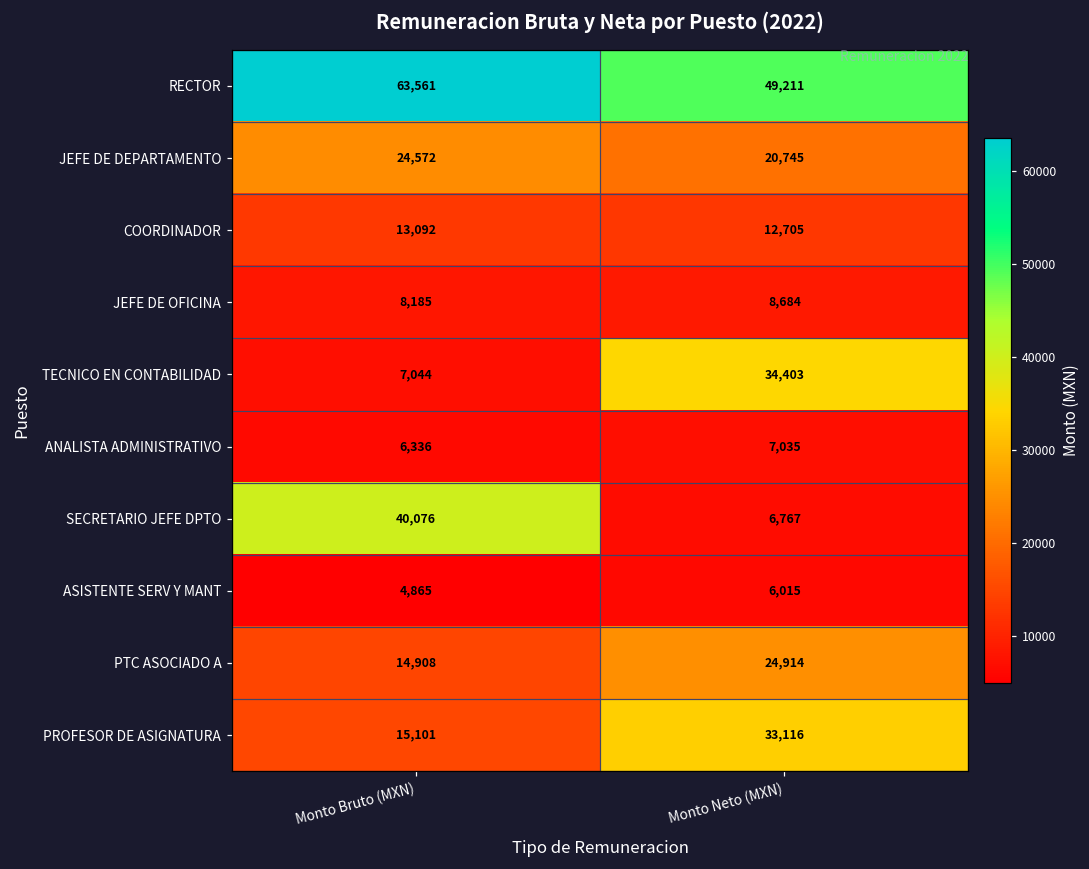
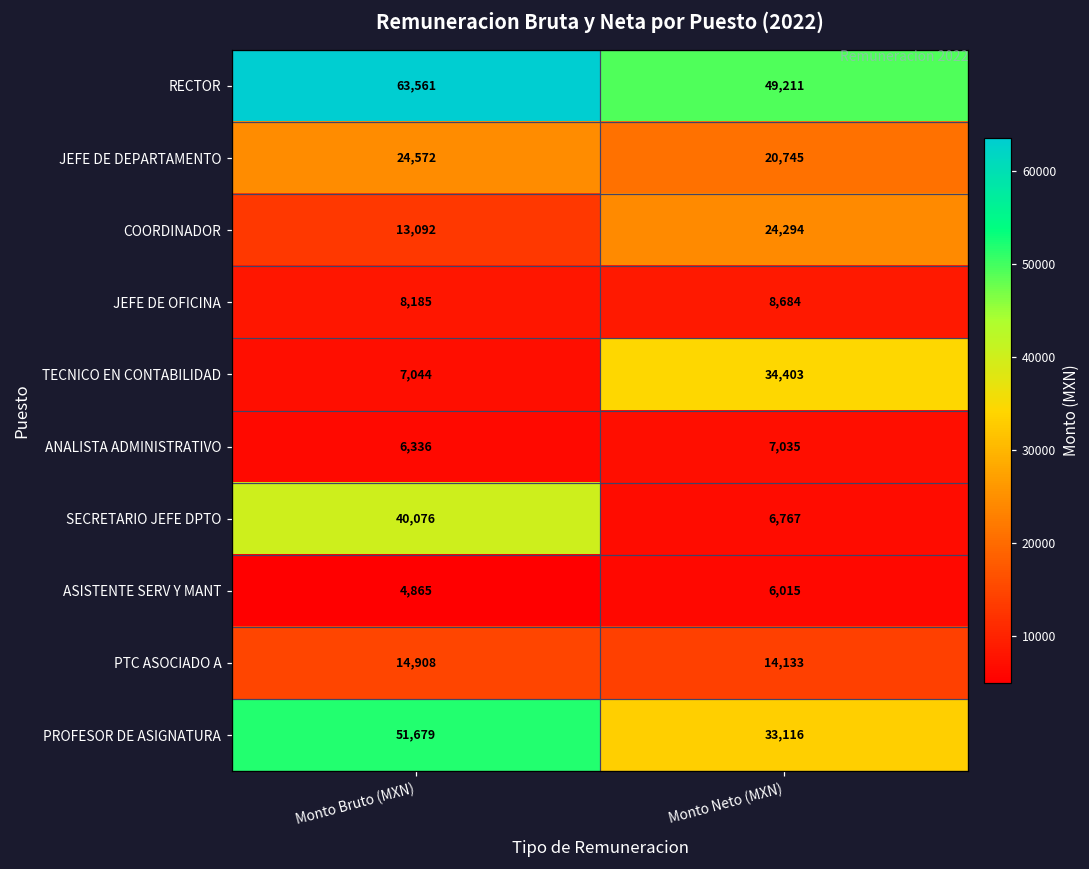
COORDINADOR, Monto Neto (MXN): 12,705 -> 24,294
PTC ASOCIADO A, Monto Neto (MXN): 24,914 -> 14,133
PROFESOR DE ASIGNATURA, Monto Bruto (MXN): 15,101 -> 51,679
